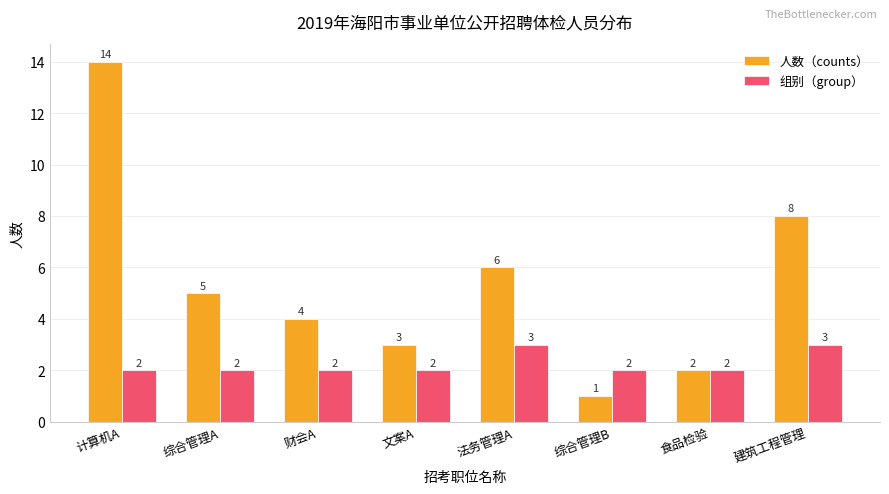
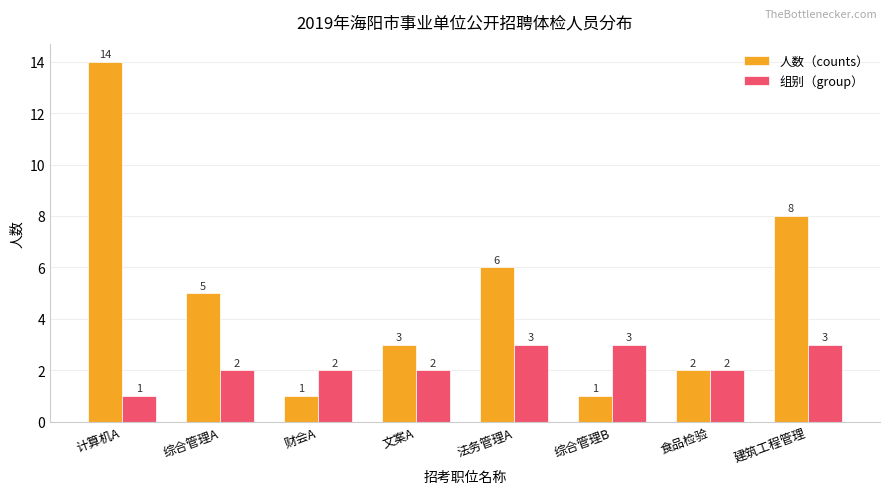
组别（group）, 计算机A: 2 -> 1
人数（counts）, 财会A: 4 -> 1
组别（group）, 综合管理B: 2 -> 3
